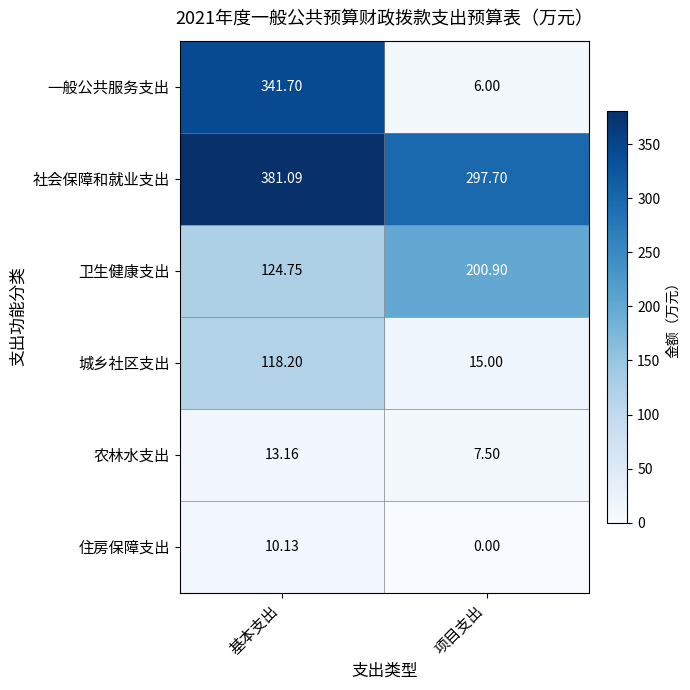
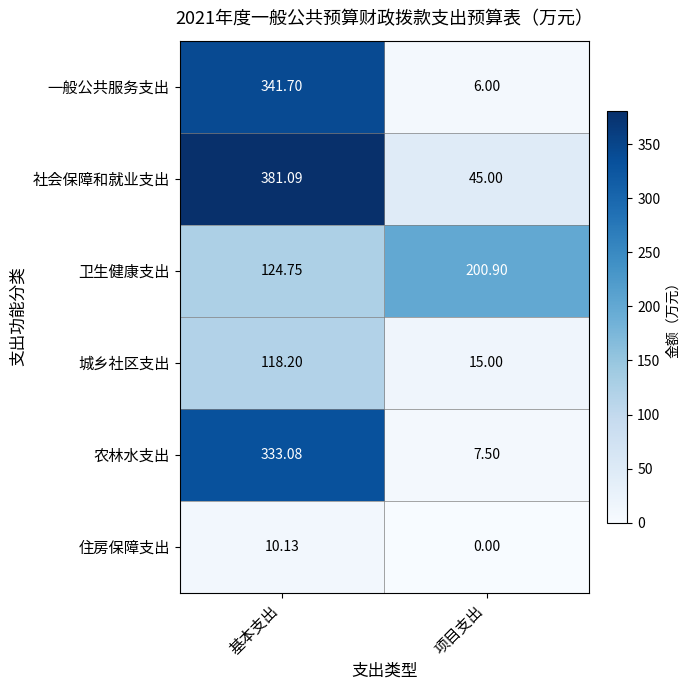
社会保障和就业支出, 项目支出: 297.70 -> 45.00
农林水支出, 基本支出: 13.16 -> 333.08
